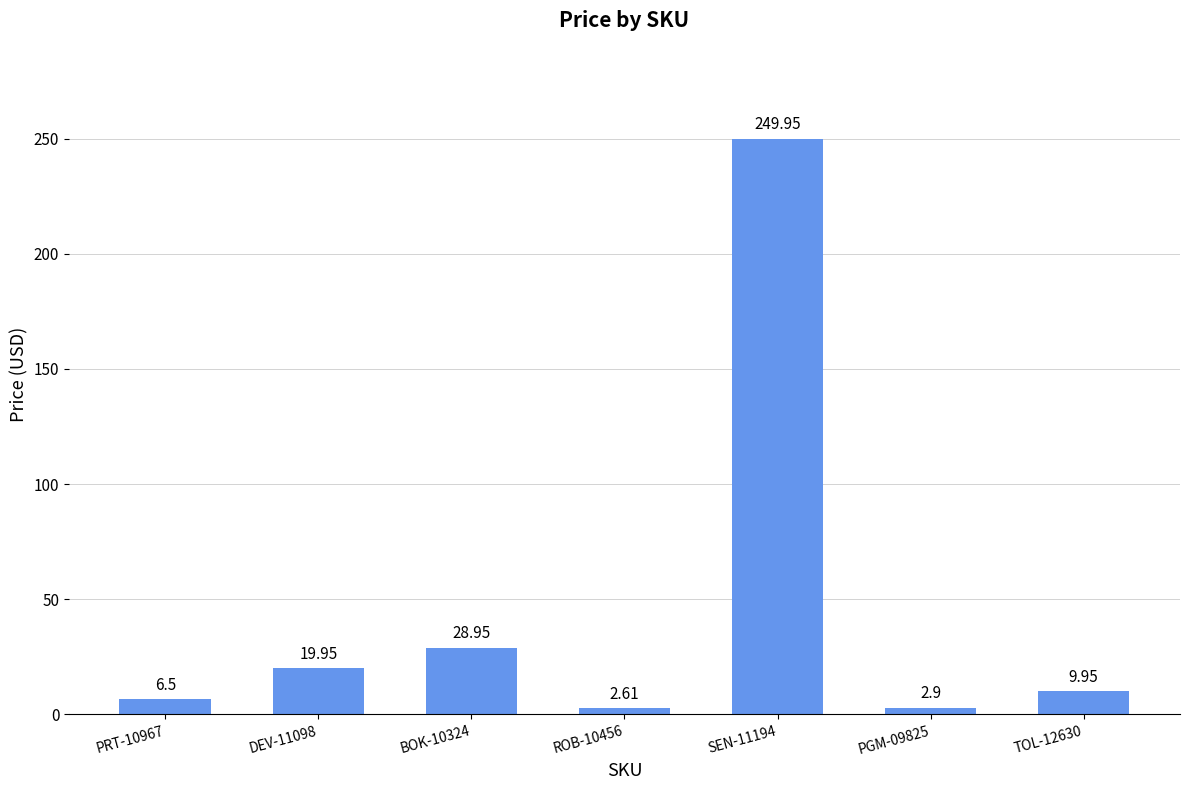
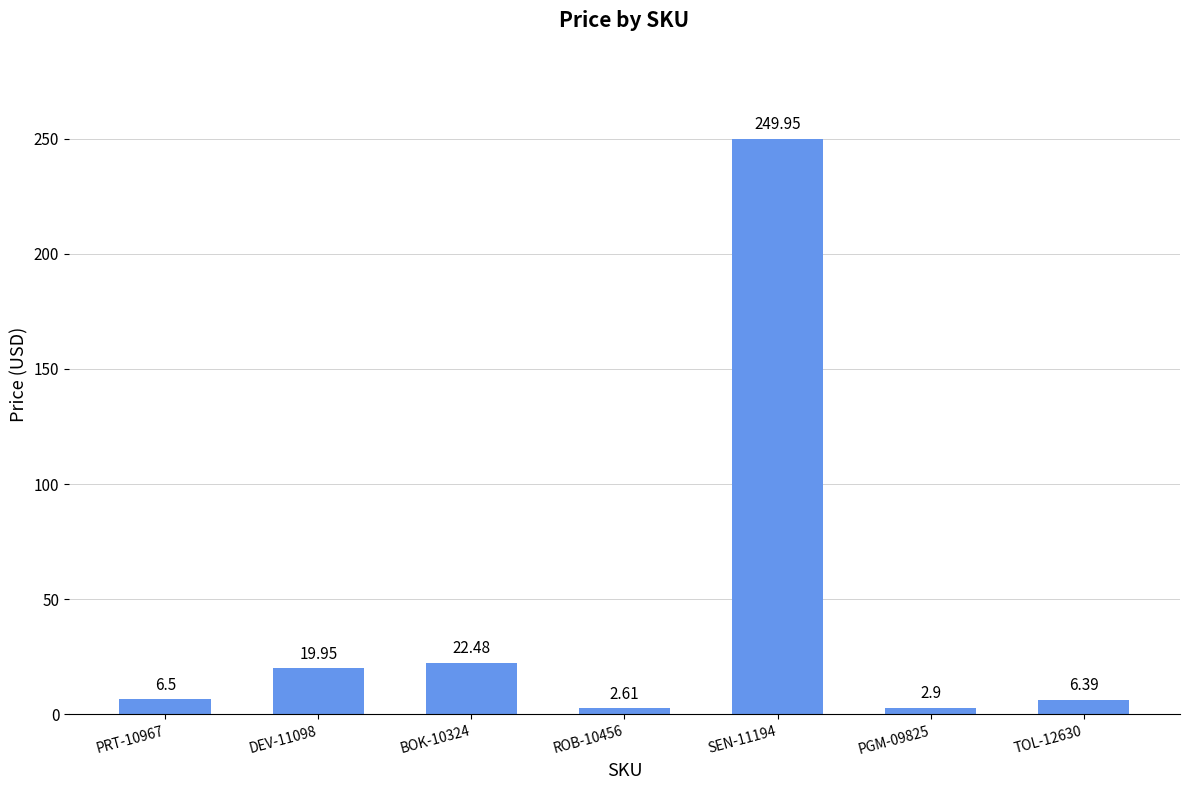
BOK-10324: 28.95 -> 22.48
TOL-12630: 9.95 -> 6.39
